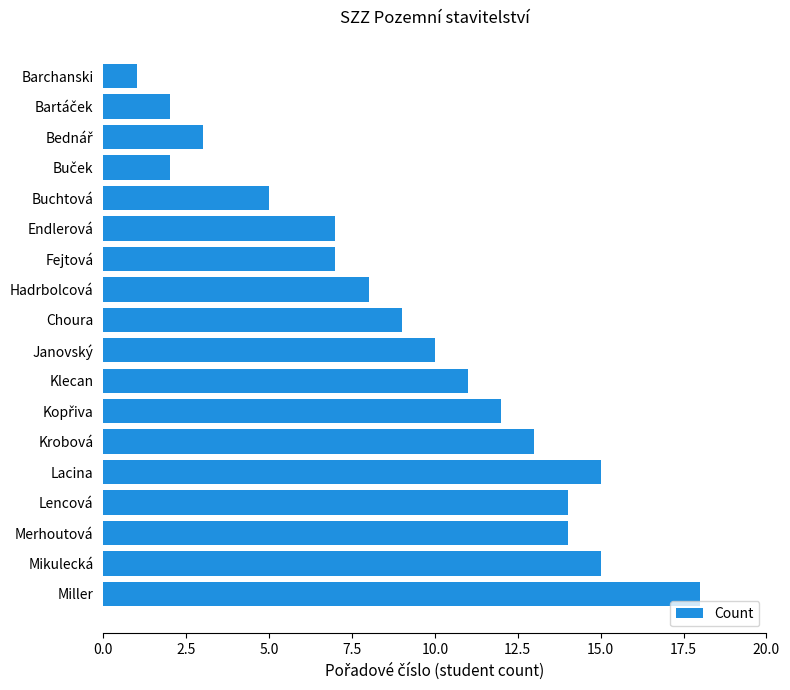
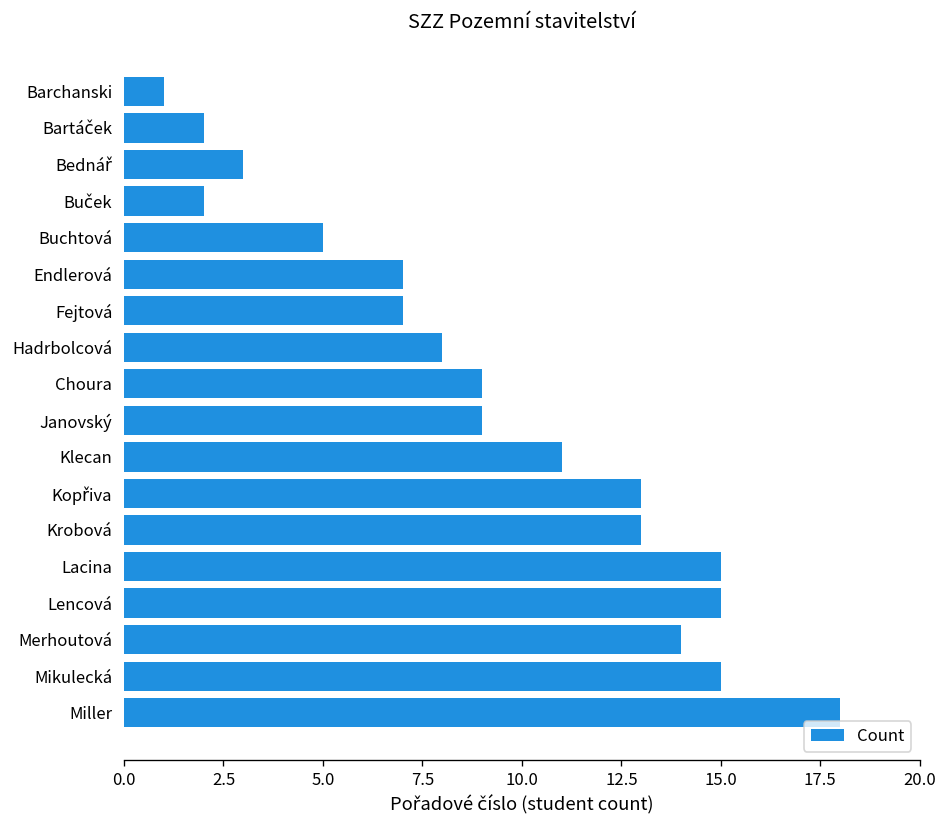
Janovský: 10 -> 9
Kopřiva: 12 -> 13
Lencová: 14 -> 15
